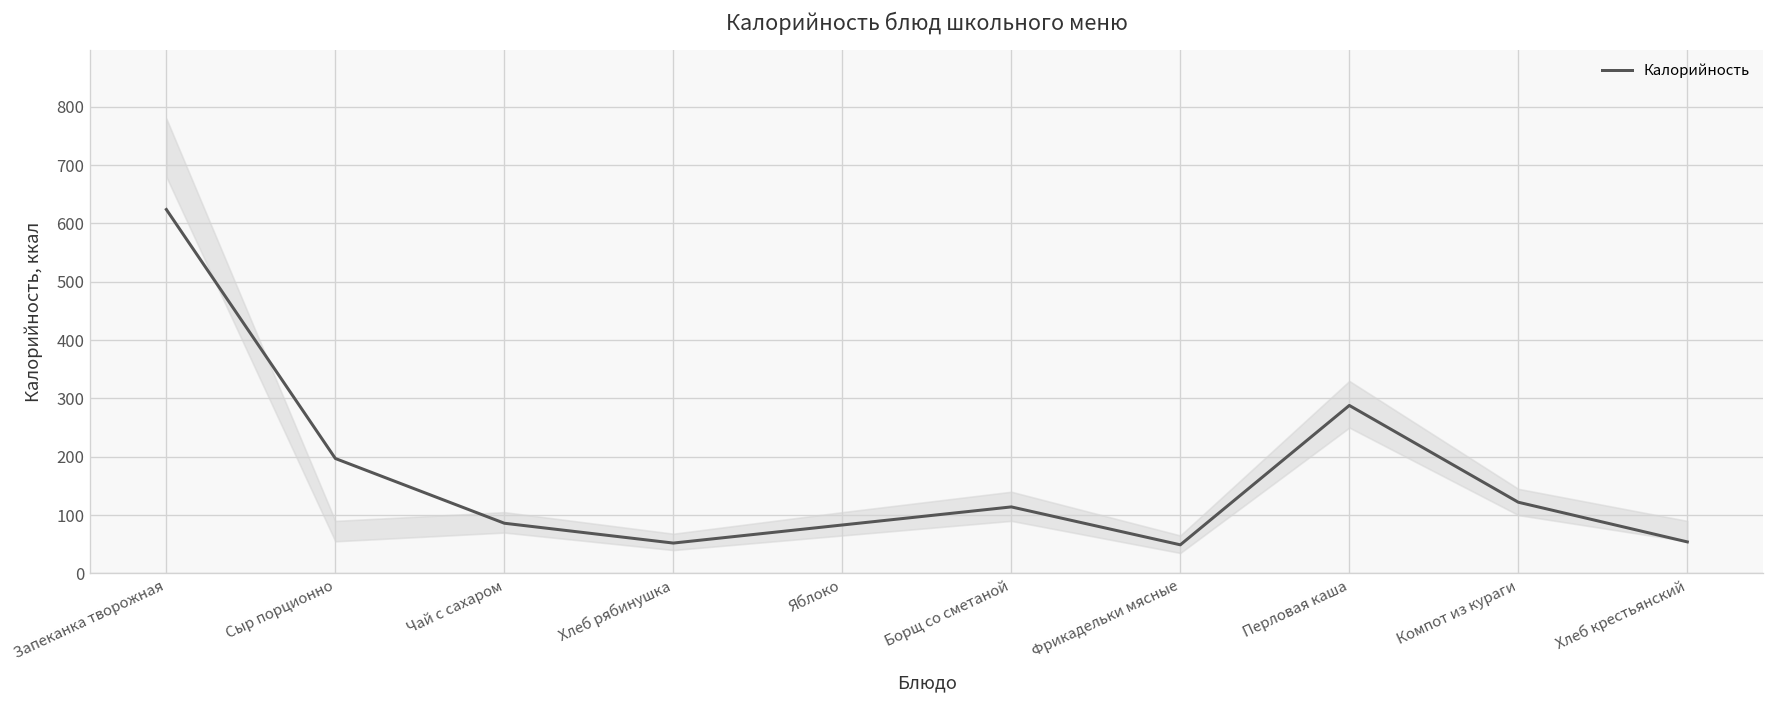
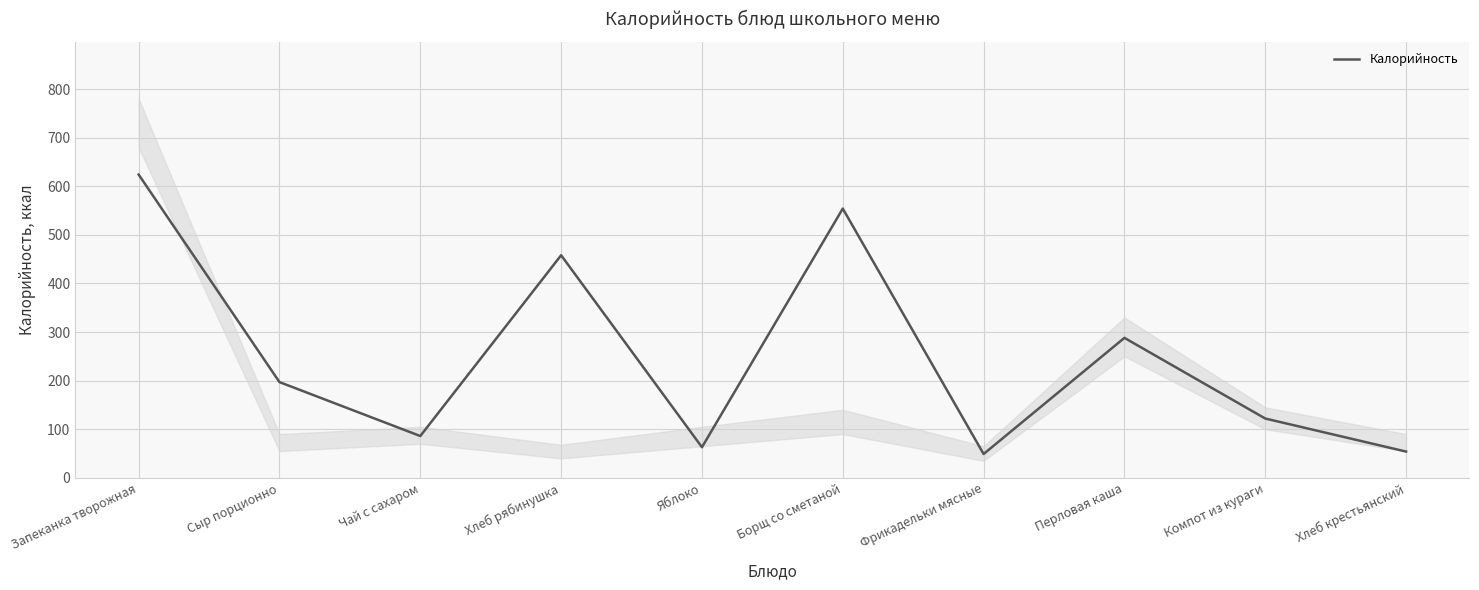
Калорийность, Хлеб рябинушка: 50 -> 460
Калорийность, Яблоко: 80 -> 60
Калорийность, Борщ со сметаной: 110 -> 550
